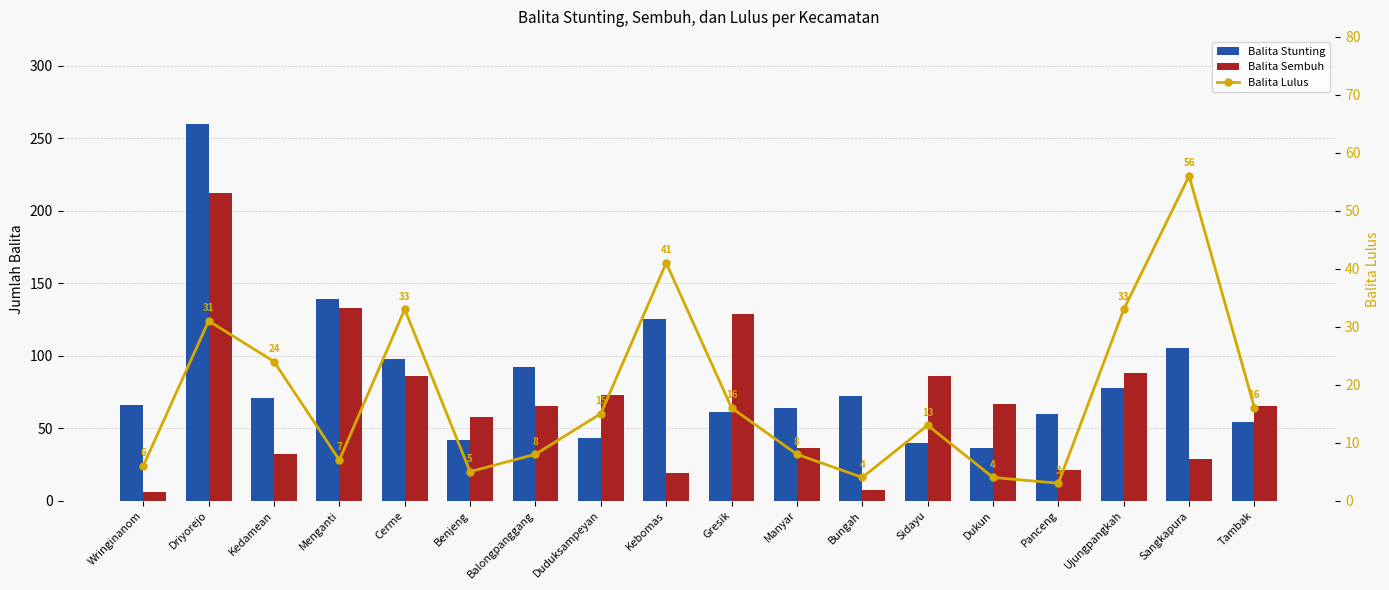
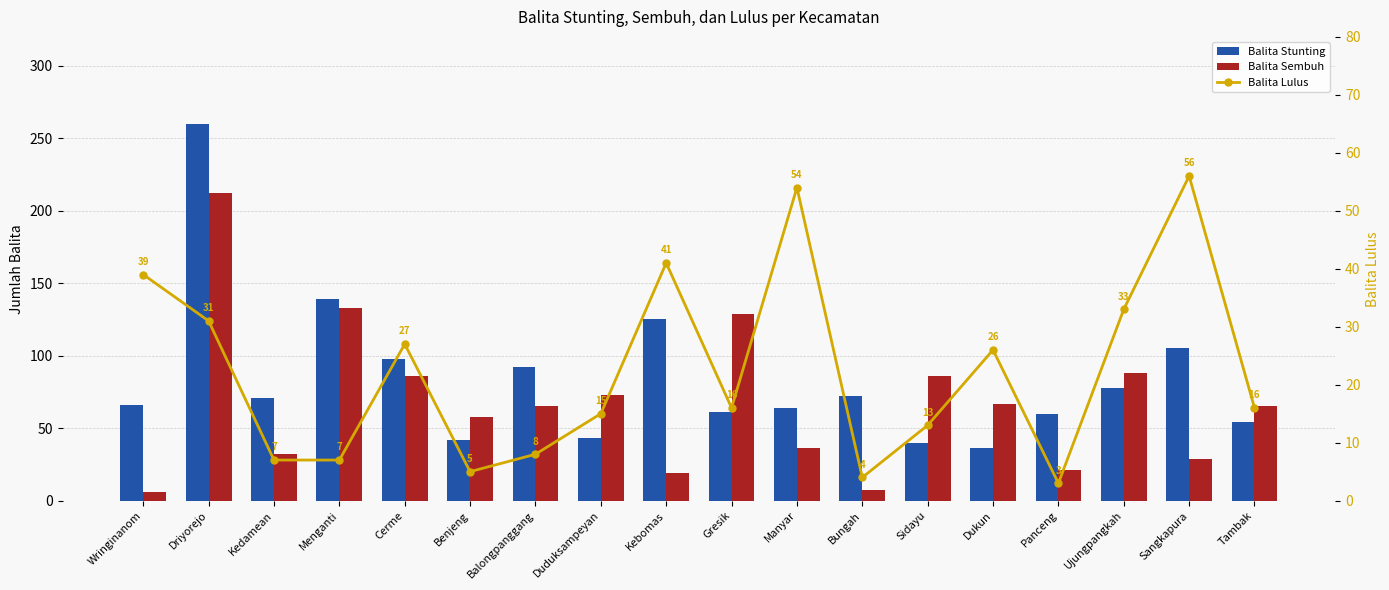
Balita Lulus, Wringinanom: 6 -> 39
Balita Lulus, Kedamean: 24 -> 7
Balita Lulus, Cerme: 33 -> 27
Balita Lulus, Manyar: 8 -> 54
Balita Lulus, Dukun: 4 -> 26
